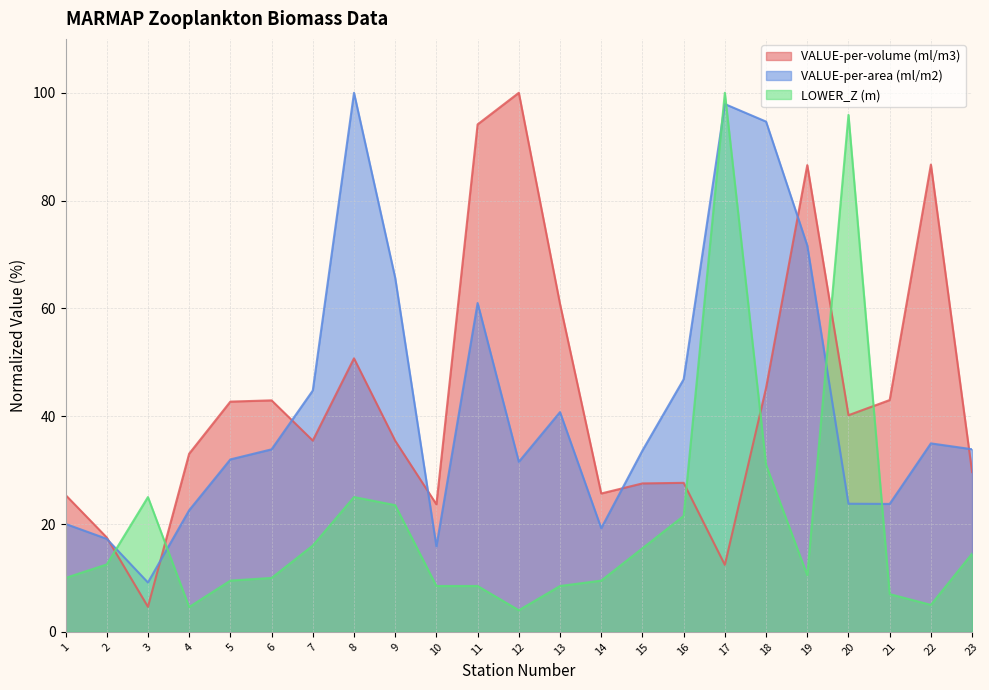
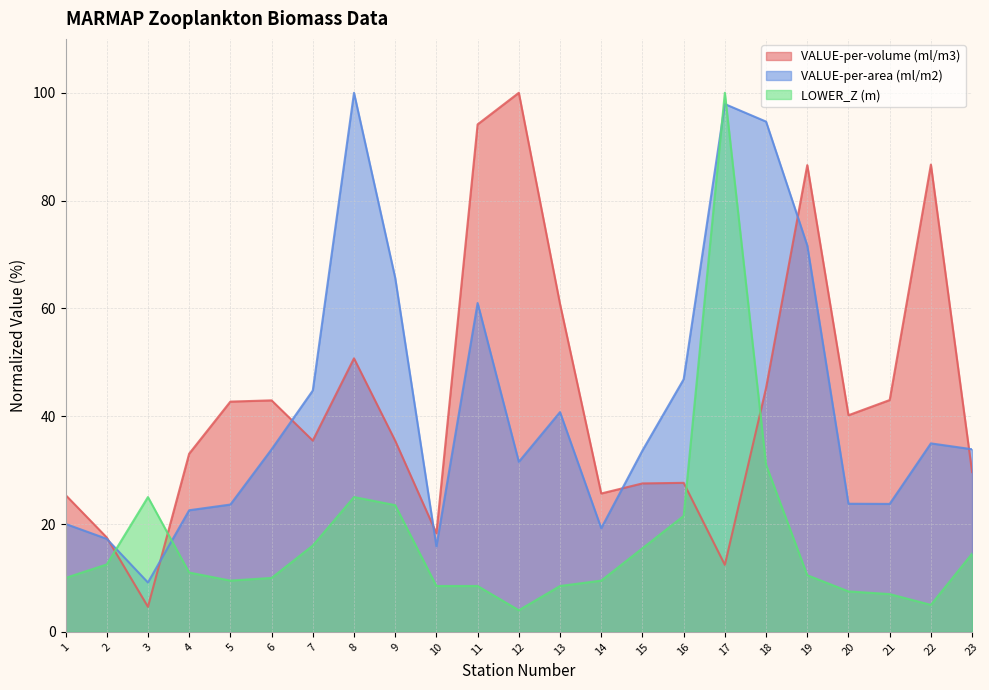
LOWER_Z (m), 4: 5 -> 11
VALUE-per-area (ml/m2), 5: 32 -> 24
VALUE-per-volume (ml/m3), 10: 24 -> 18
LOWER_Z (m), 20: 96 -> 8
